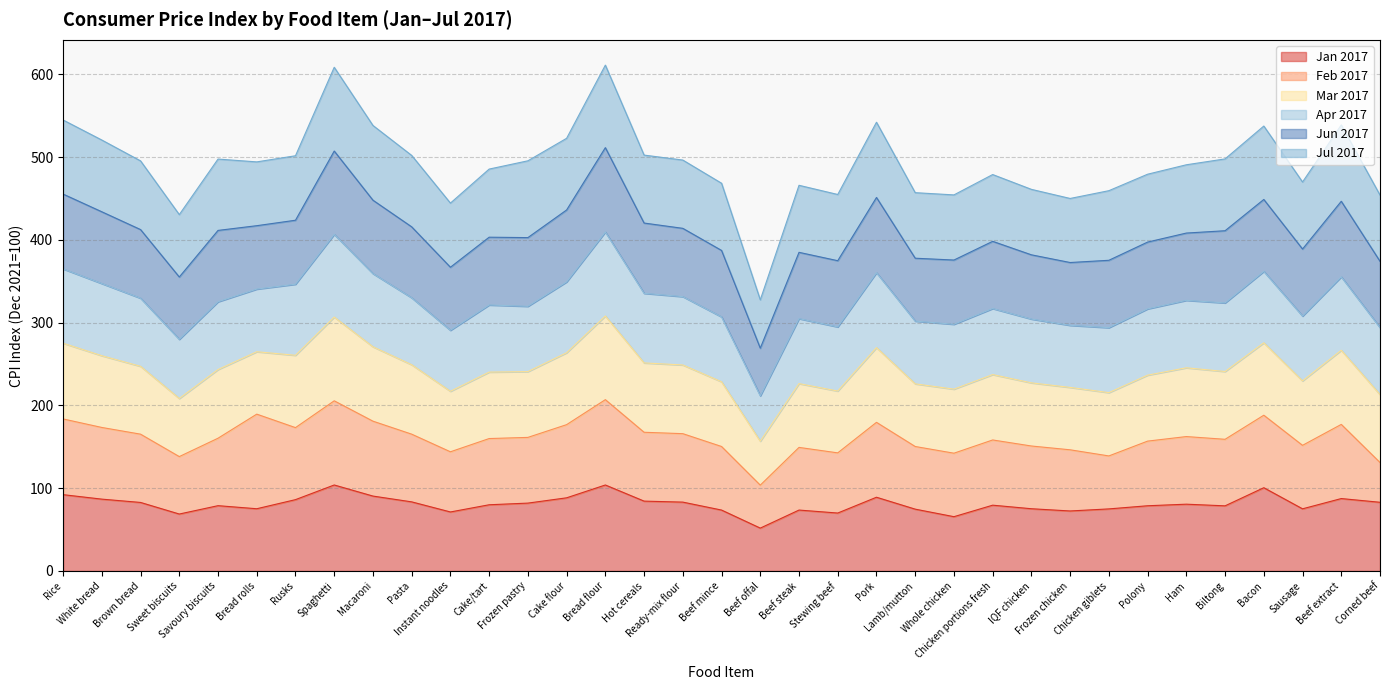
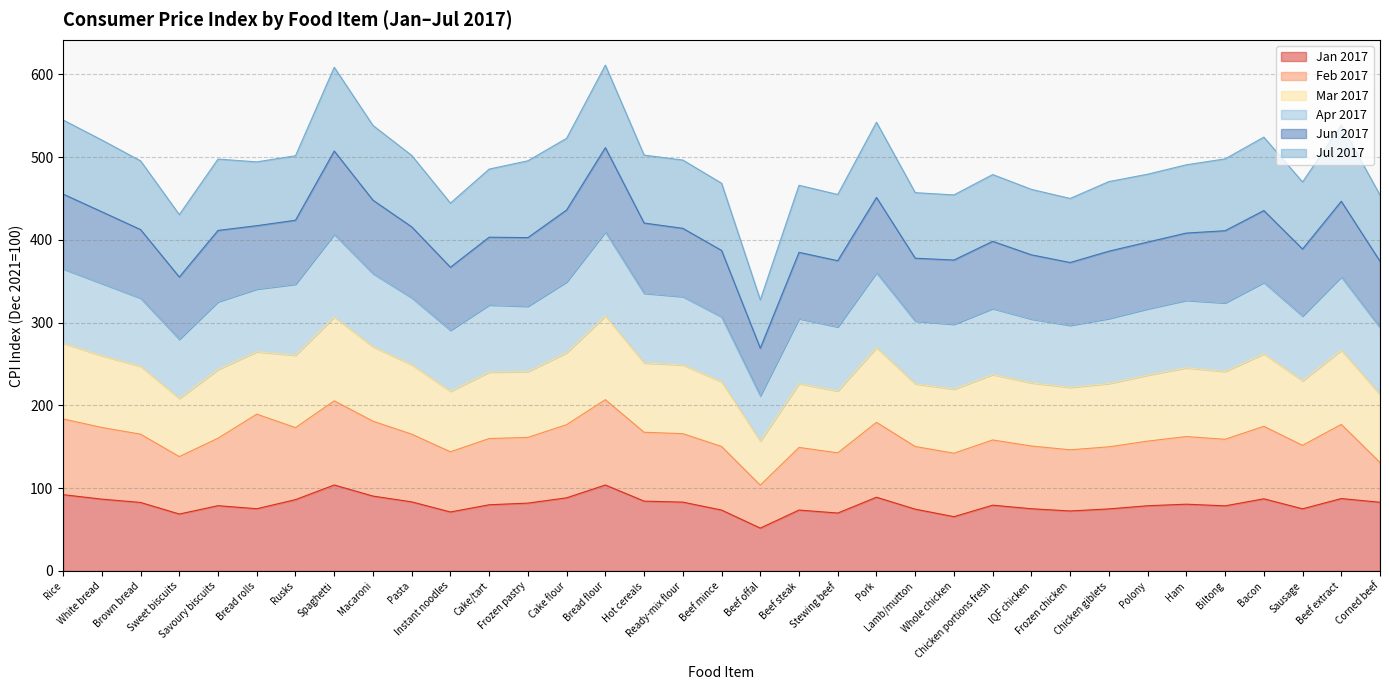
Feb 2017, Chicken giblets: 60 -> 80
Jan 2017, Bacon: 100 -> 90
